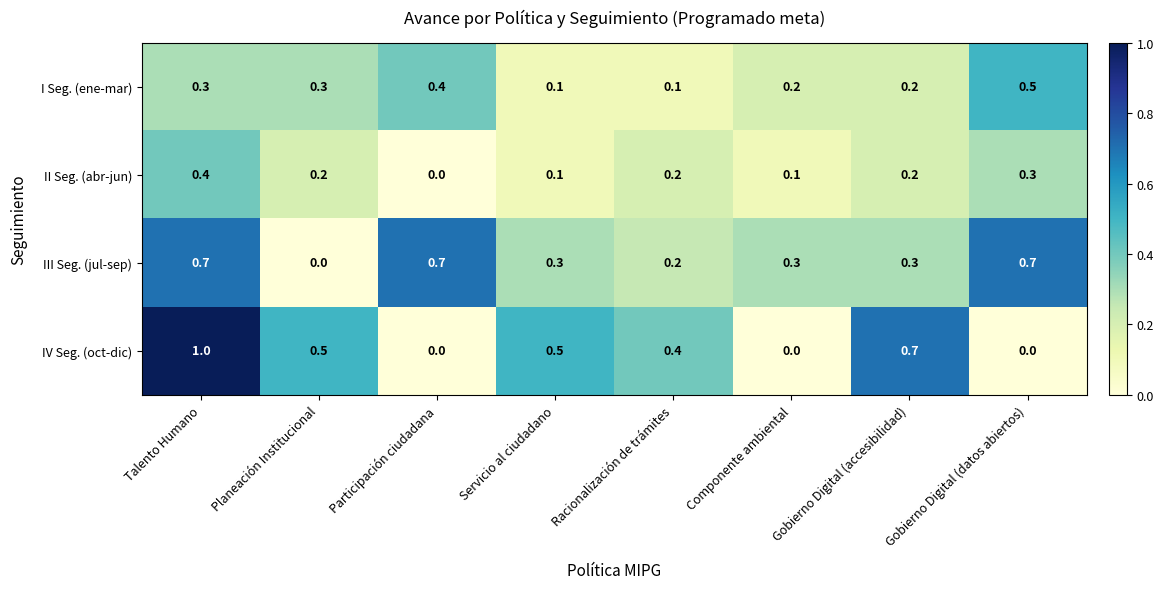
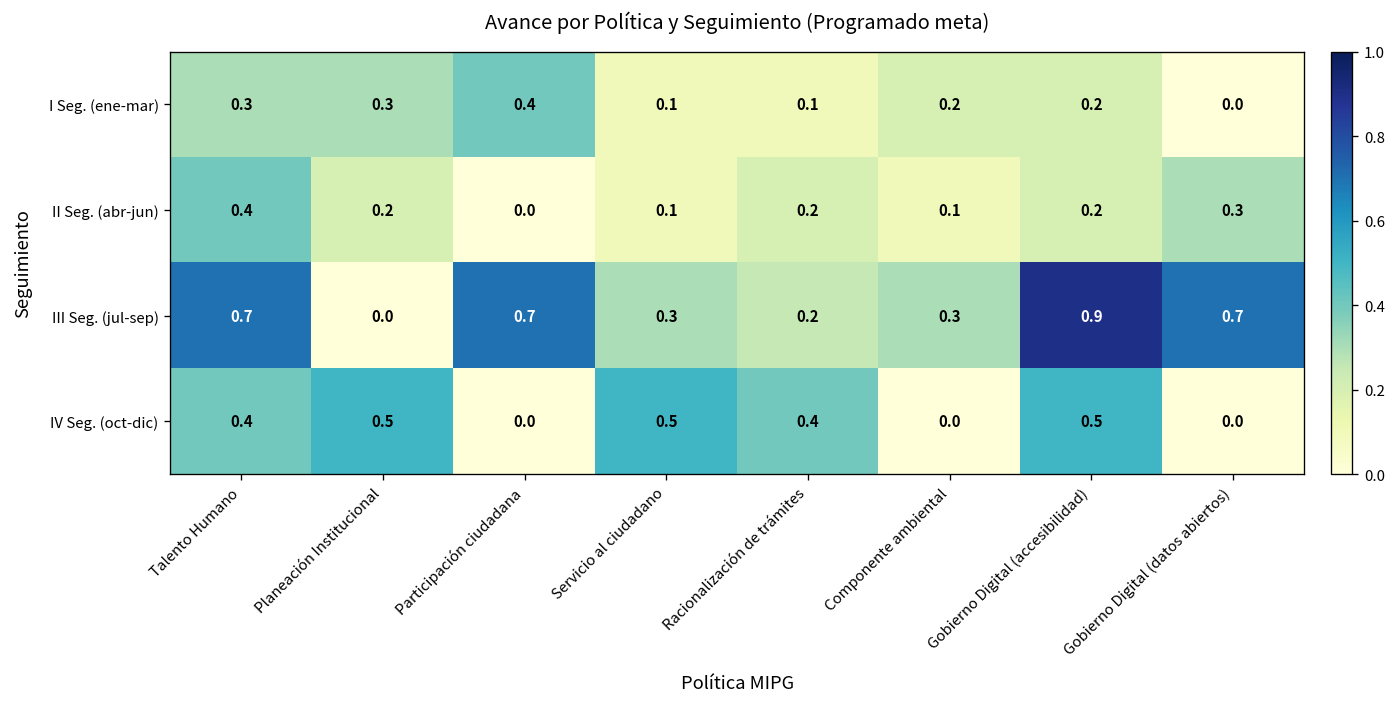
I Seg. (ene-mar), Gobierno Digital (datos abiertos): 0.5 -> 0.0
III Seg. (jul-sep), Gobierno Digital (accesibilidad): 0.3 -> 0.9
IV Seg. (oct-dic), Talento Humano: 1.0 -> 0.4
IV Seg. (oct-dic), Gobierno Digital (accesibilidad): 0.7 -> 0.5
